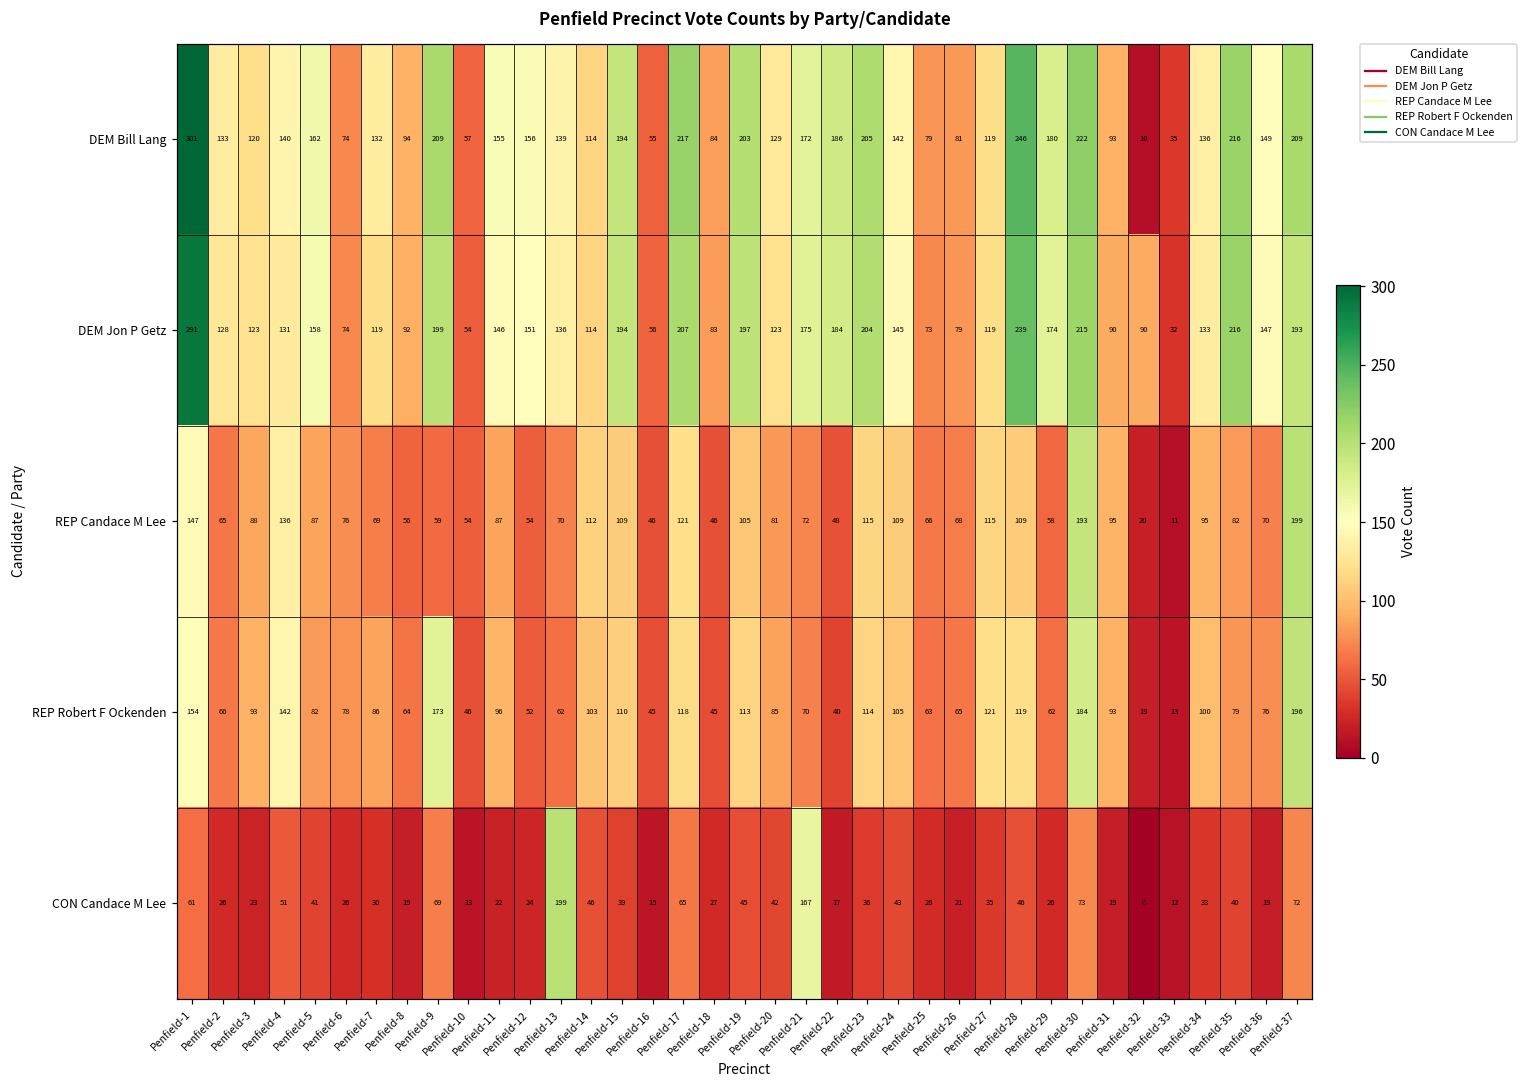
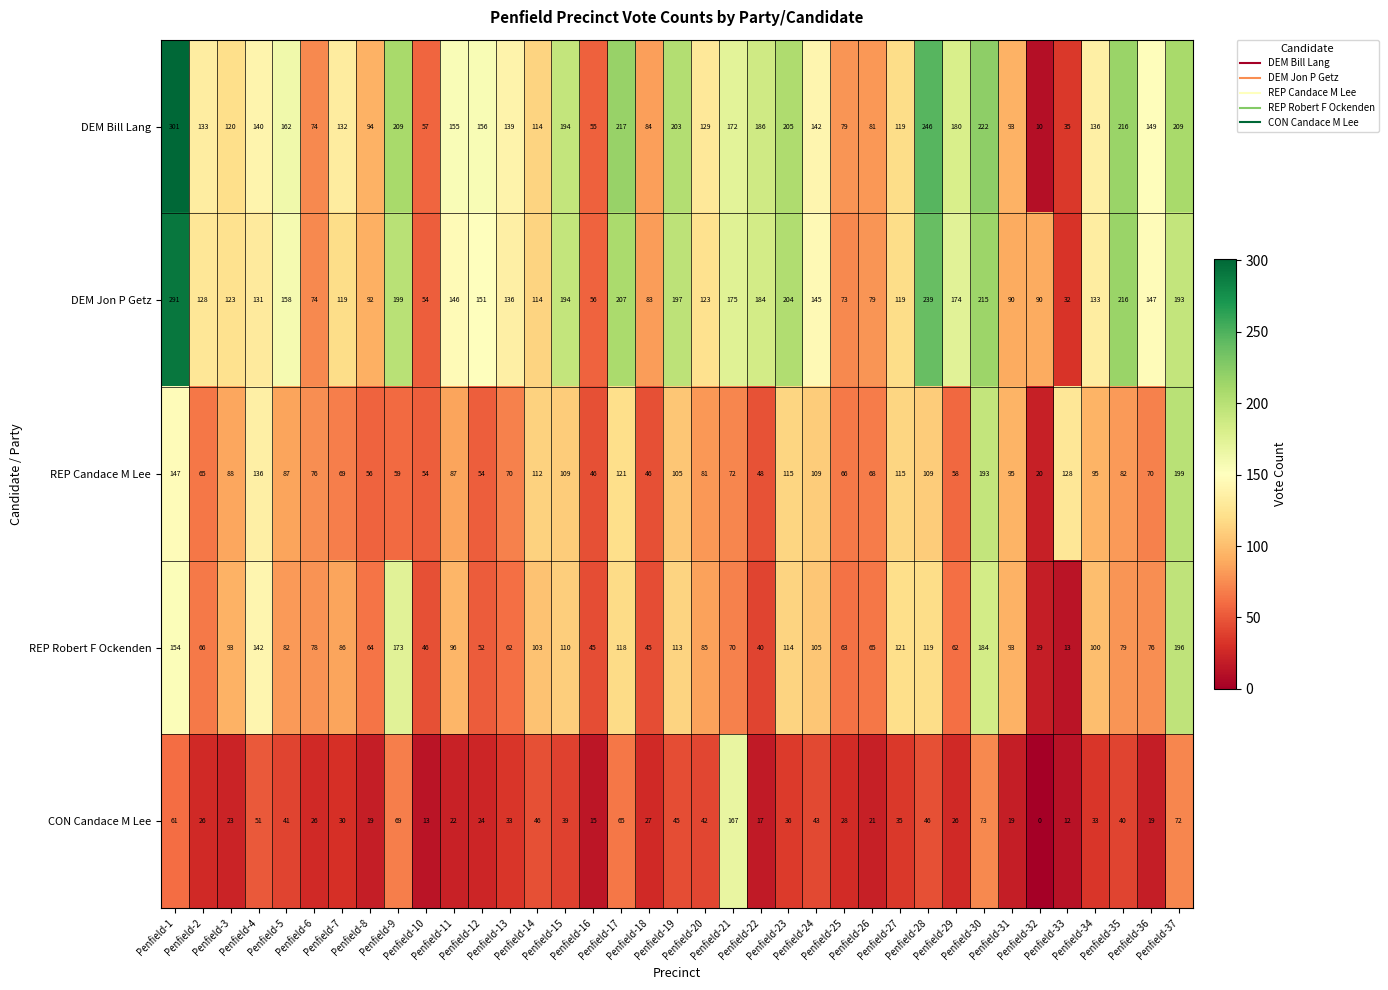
REP Candace M Lee, Penfield-33: 11 -> 128
CON Candace M Lee, Penfield-13: 199 -> 33
